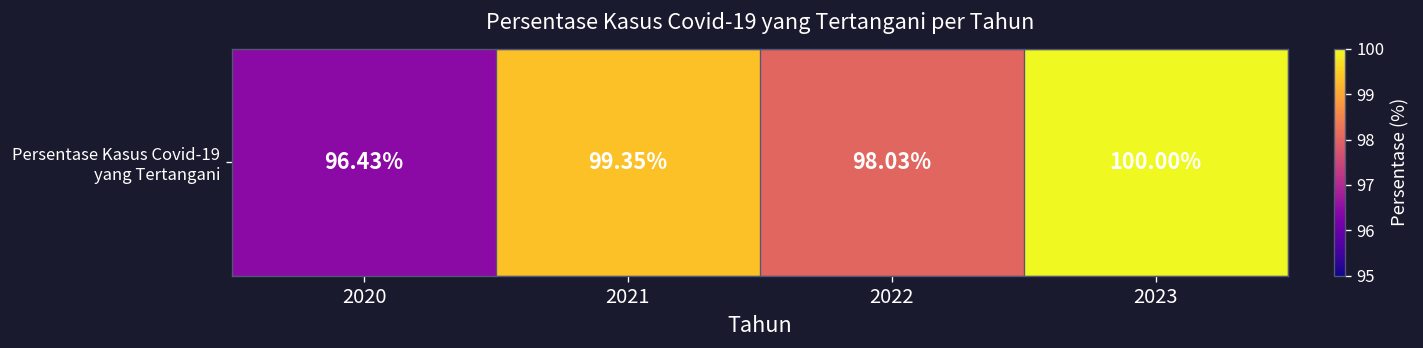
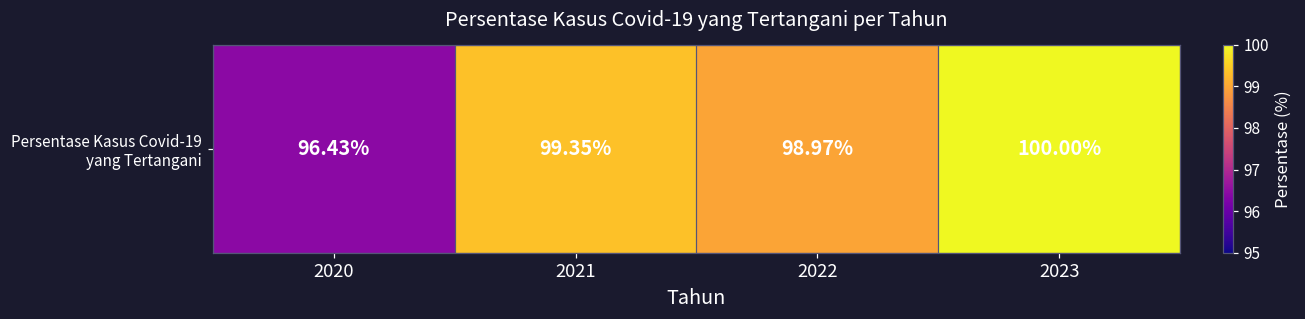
Persentase Kasus Covid-19 yang Tertangani, 2022: 98.03% -> 98.97%
